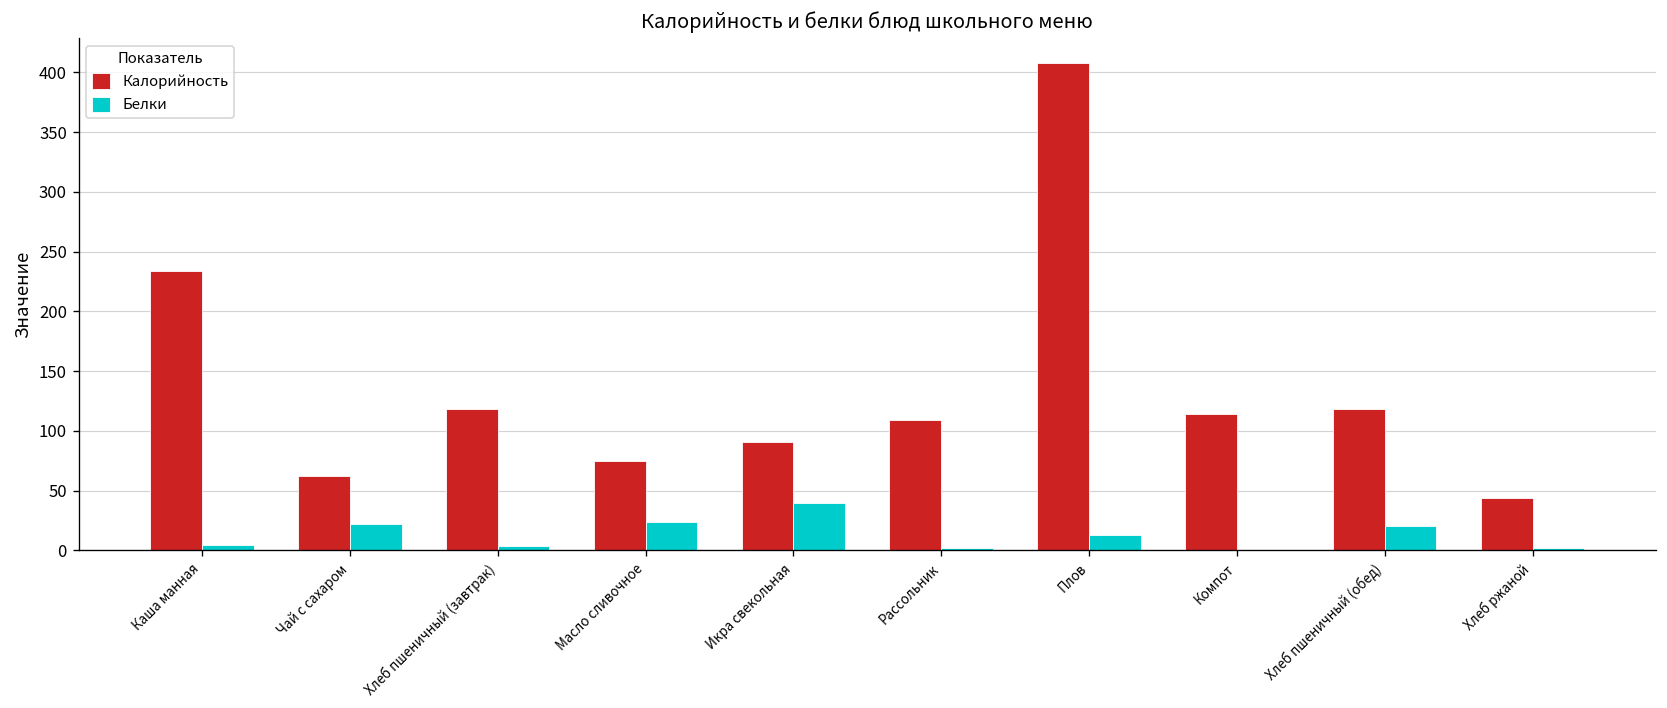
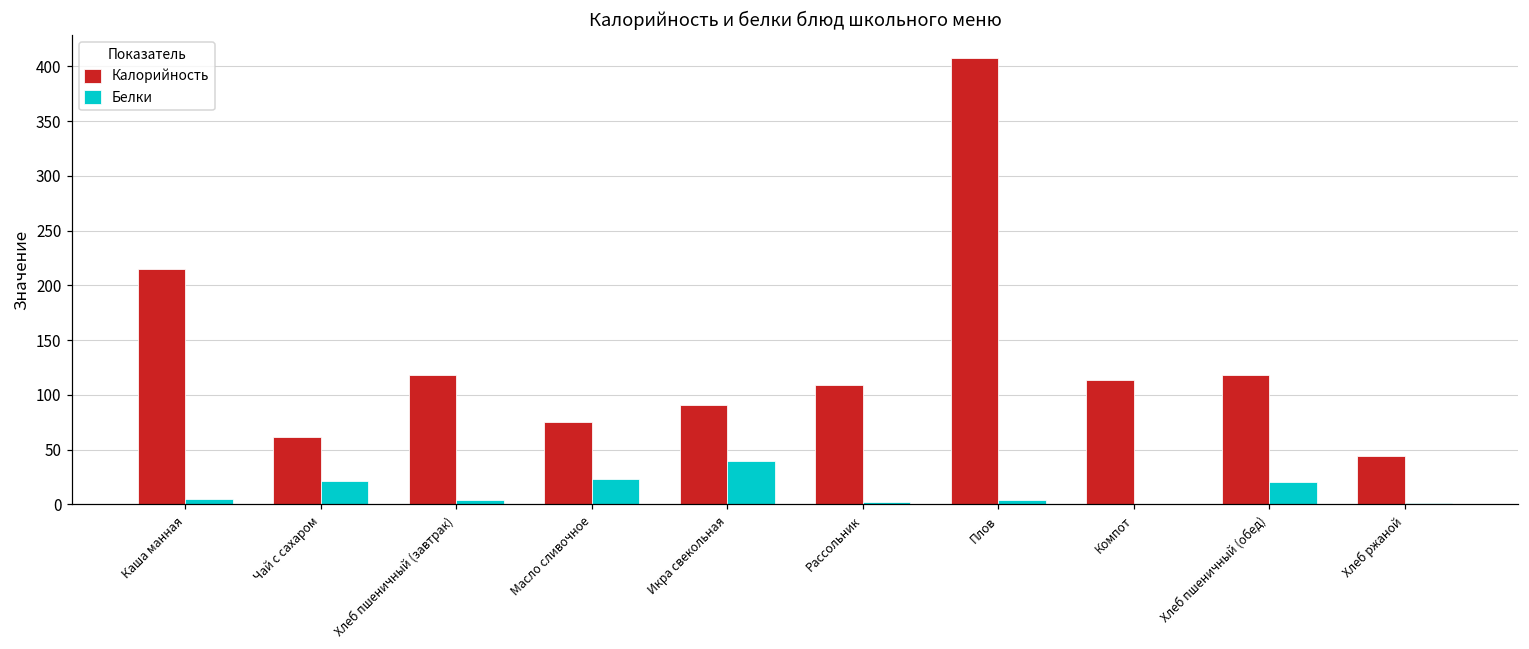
Калорийность, Каша манная: 230 -> 220
Белки, Плов: 10 -> 0
